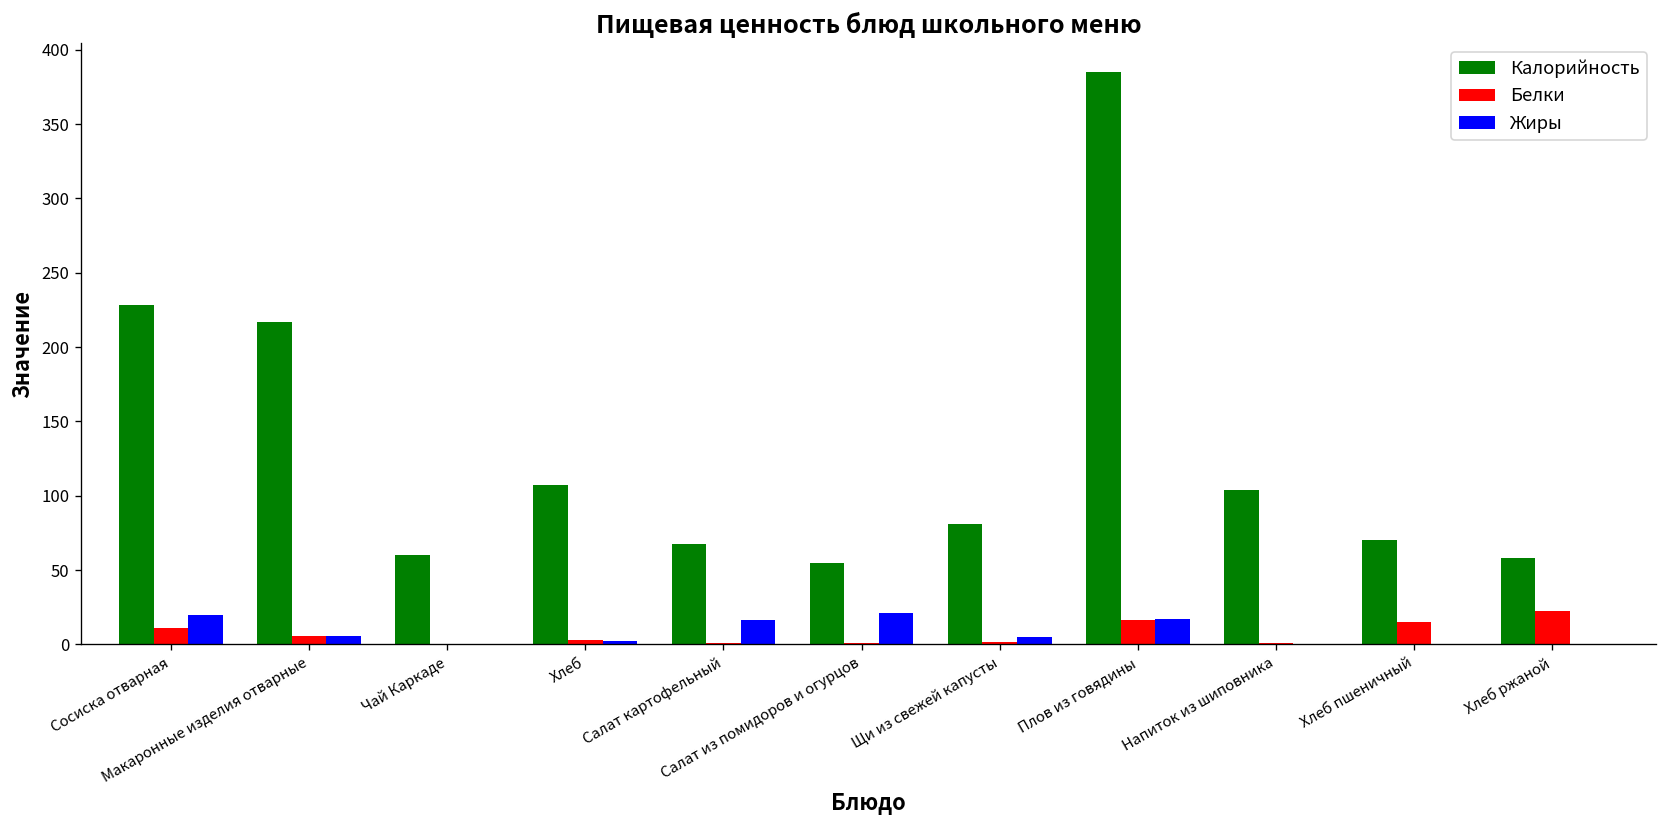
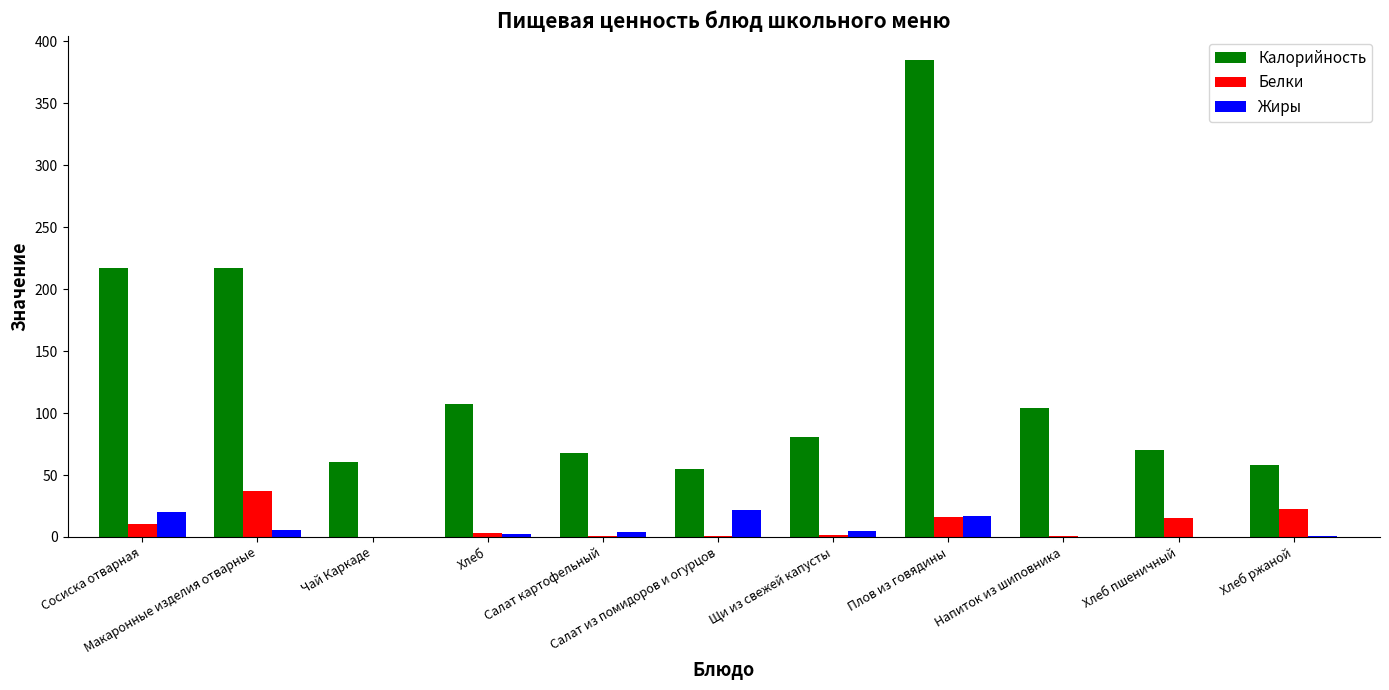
Калорийность, Сосиска отварная: 229 -> 217
Белки, Макаронные изделия отварные: 6 -> 37
Жиры, Салат картофельный: 17 -> 4
